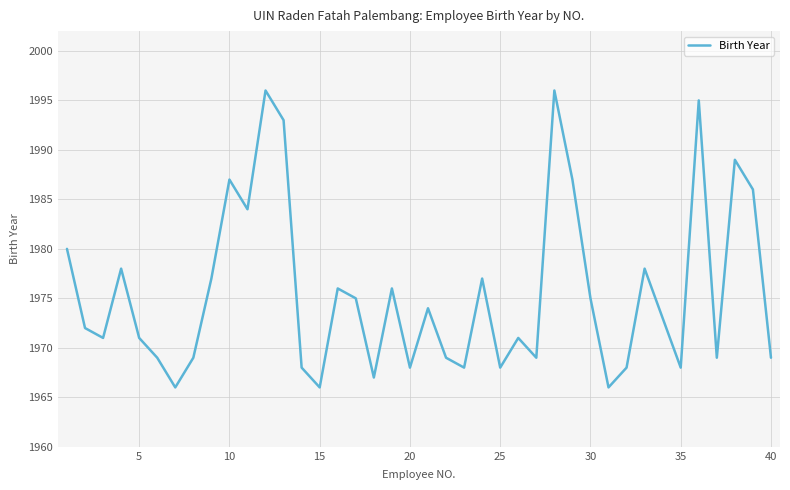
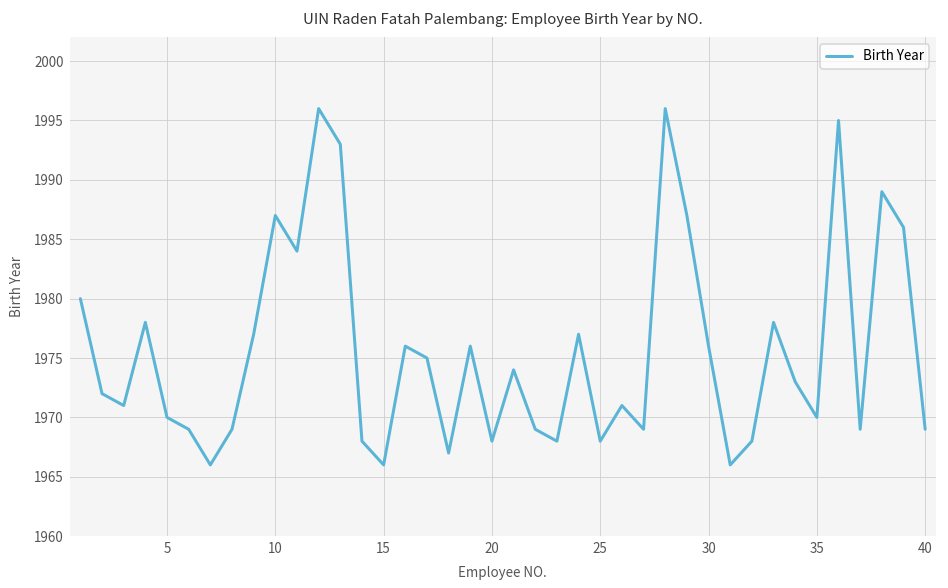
5: 1971 -> 1970
30: 1975 -> 1976
35: 1968 -> 1970
